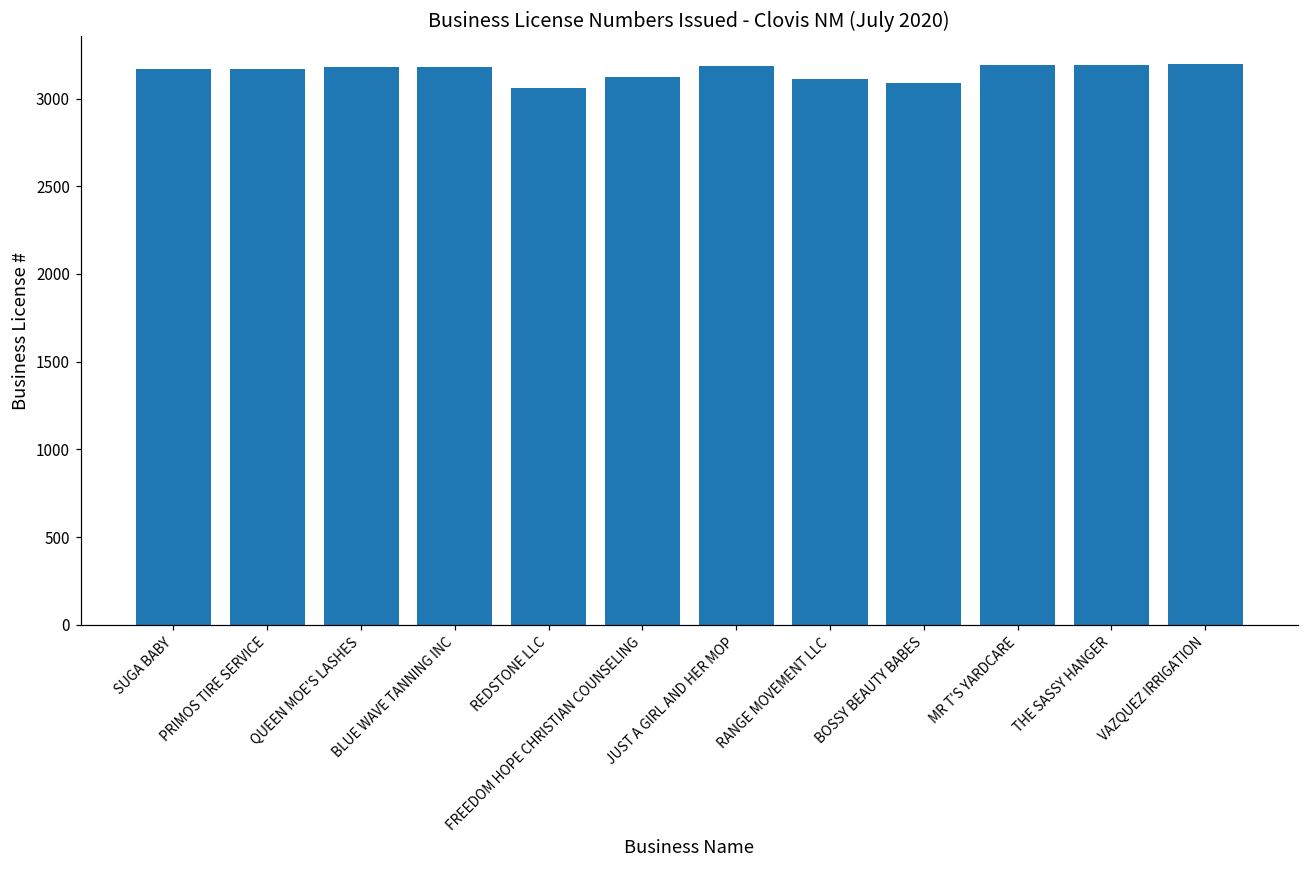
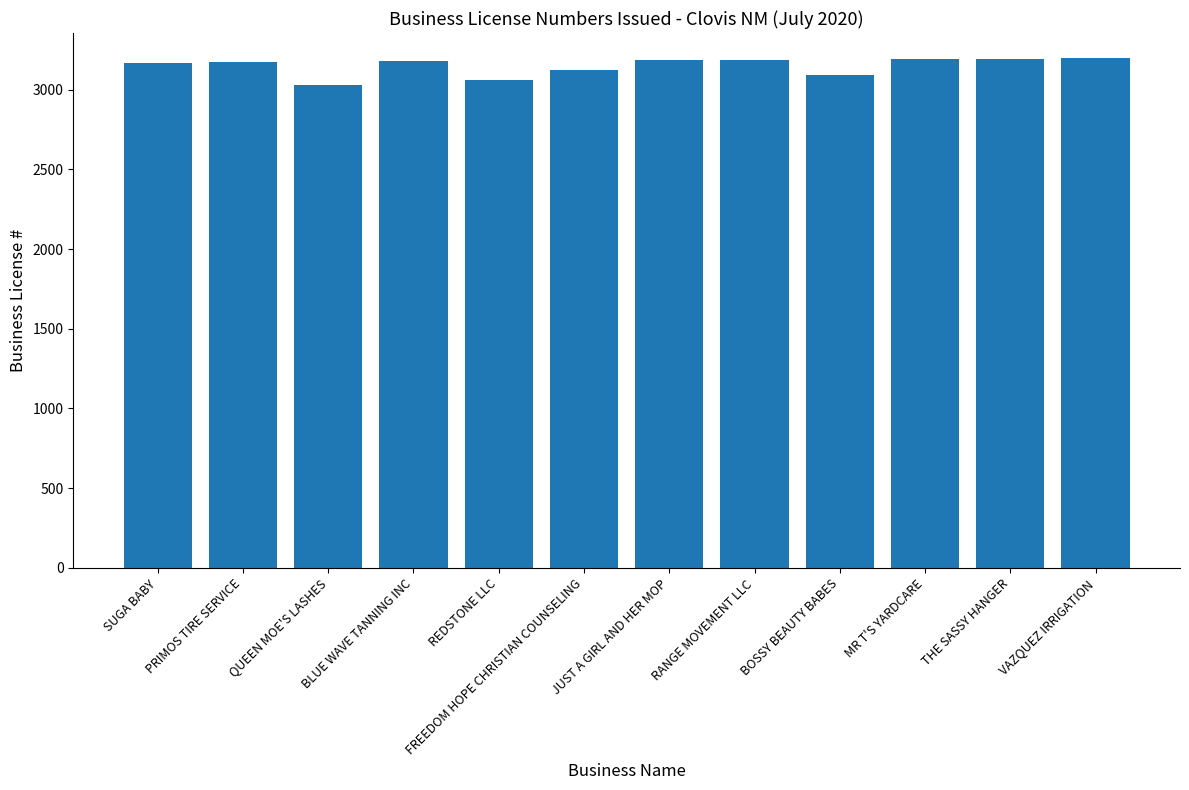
QUEEN MOE'S LASHES: 3180 -> 3030
RANGE MOVEMENT LLC: 3110 -> 3190
